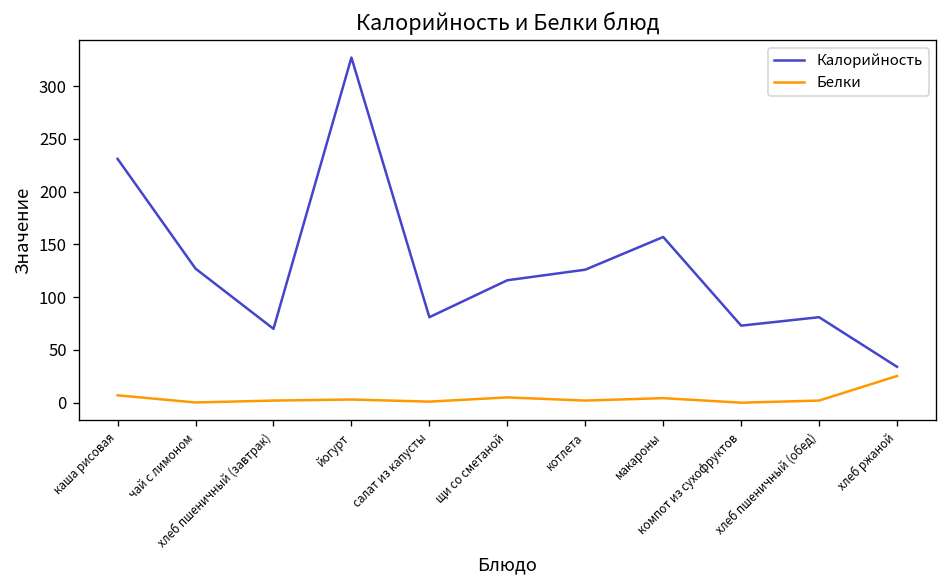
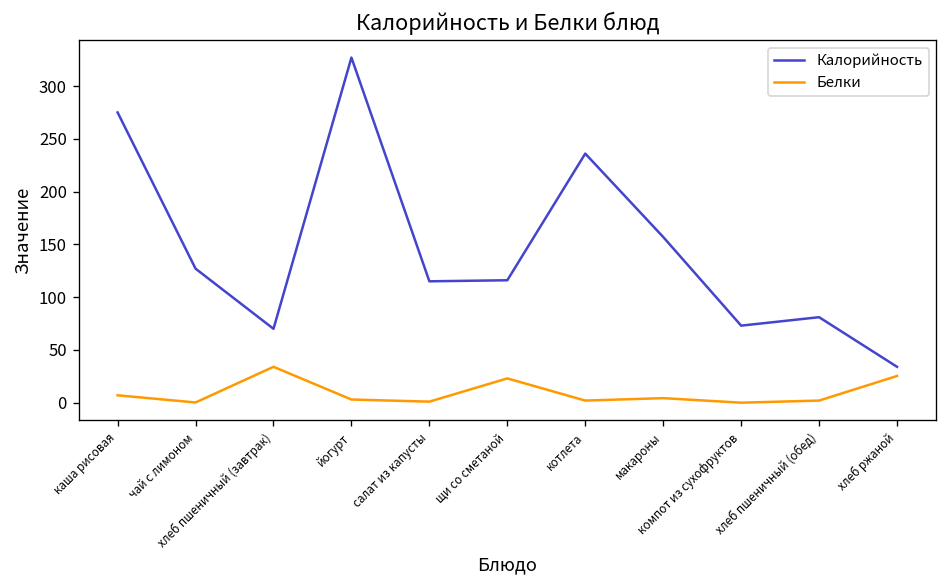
Калорийность, каша рисовая: 230 -> 280
Белки, хлеб пшеничный (завтрак): 0 -> 30
Калорийность, салат из капусты: 80 -> 120
Белки, щи со сметаной: 10 -> 20
Калорийность, котлета: 130 -> 240
